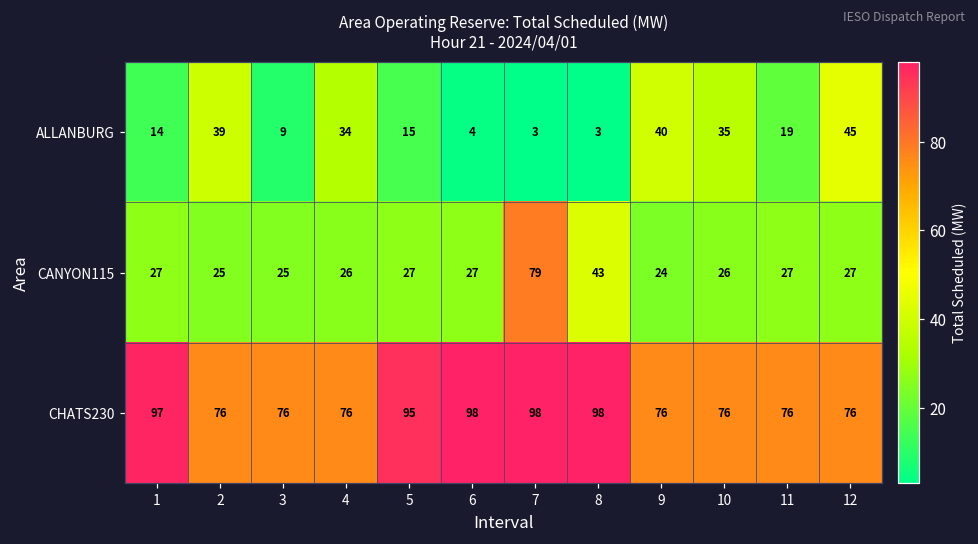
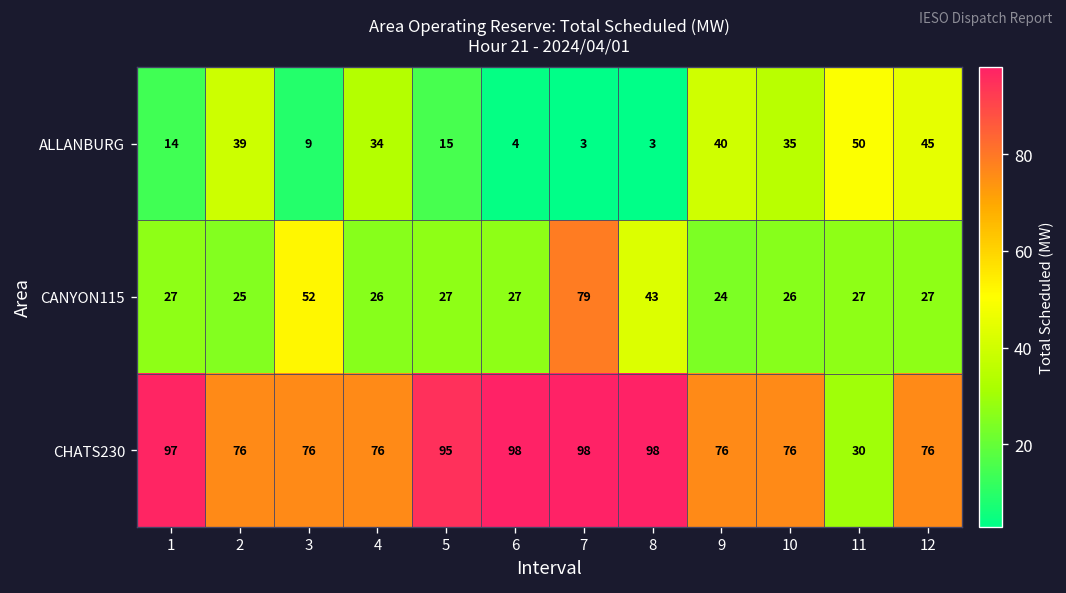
ALLANBURG, 11: 19 -> 50
CANYON115, 3: 25 -> 52
CHATS230, 11: 76 -> 30
